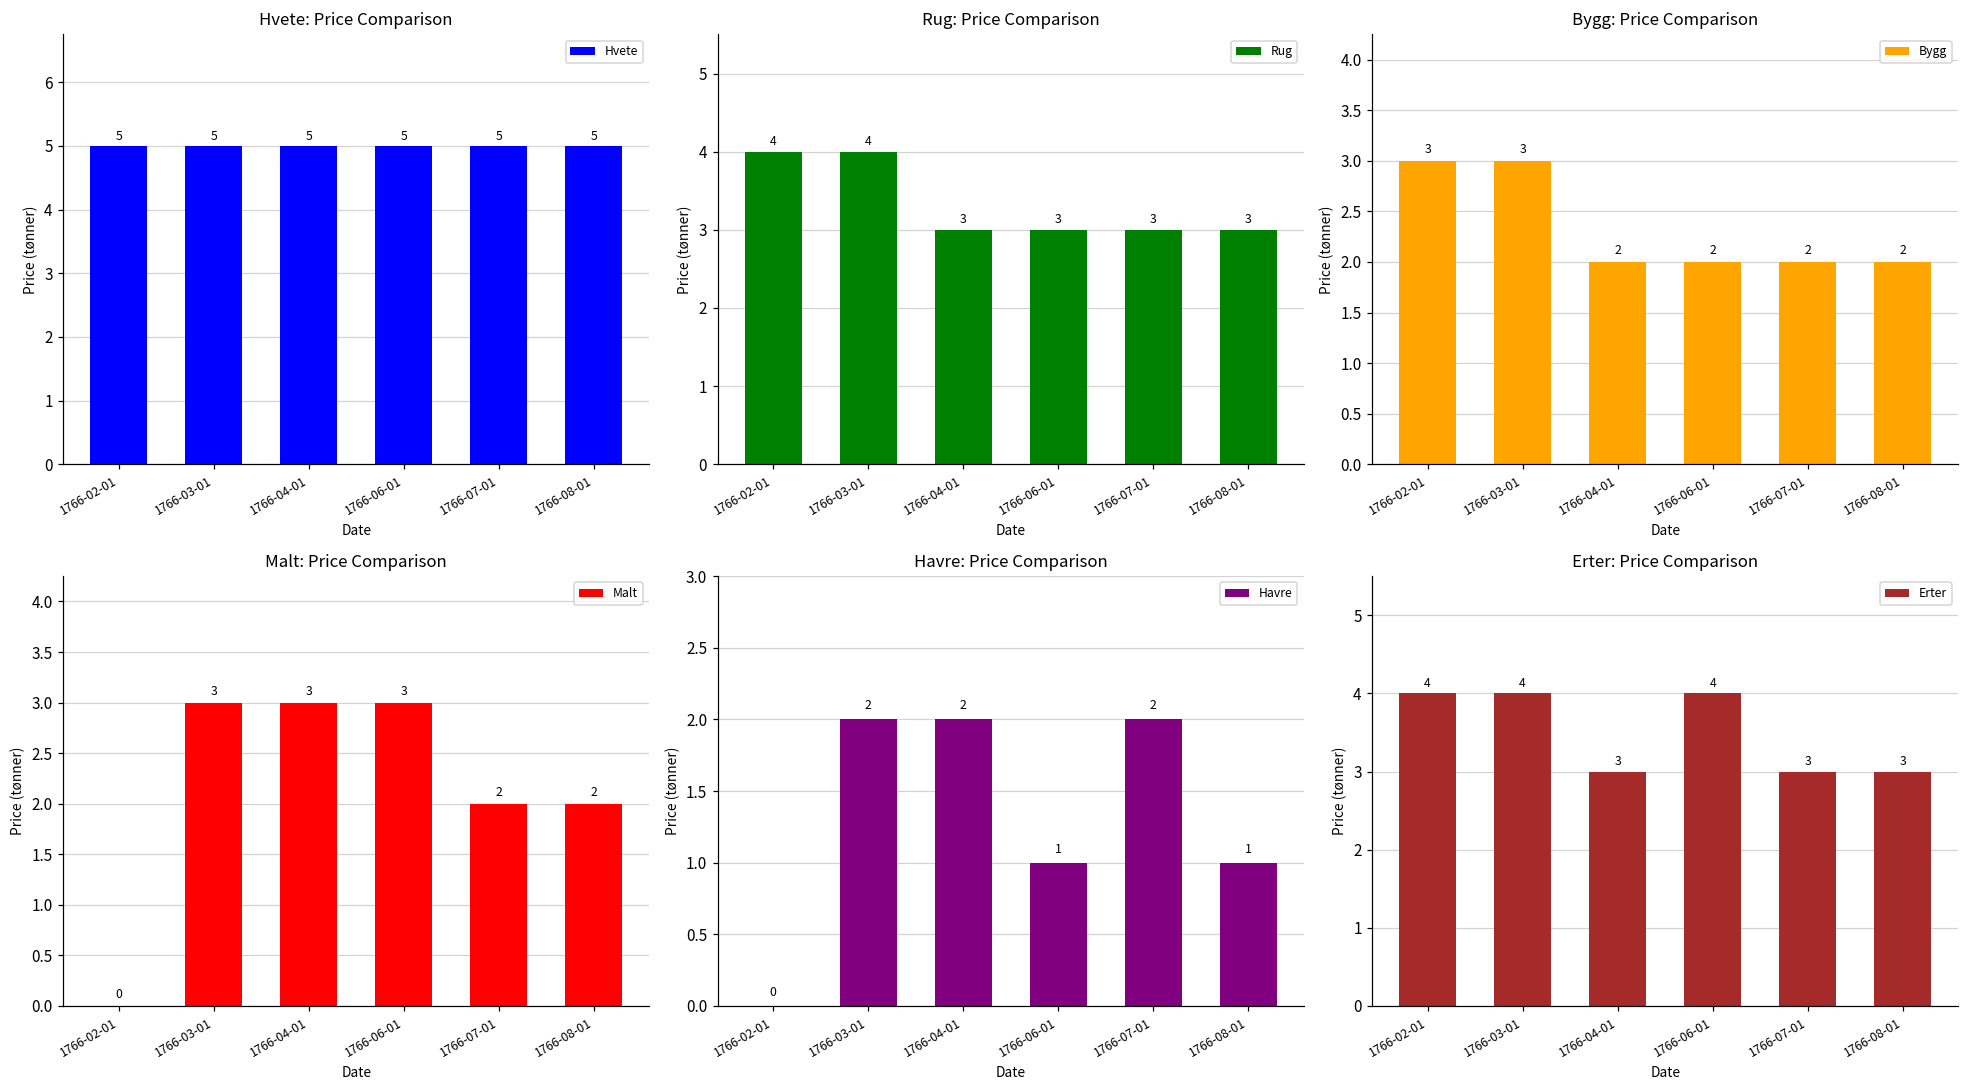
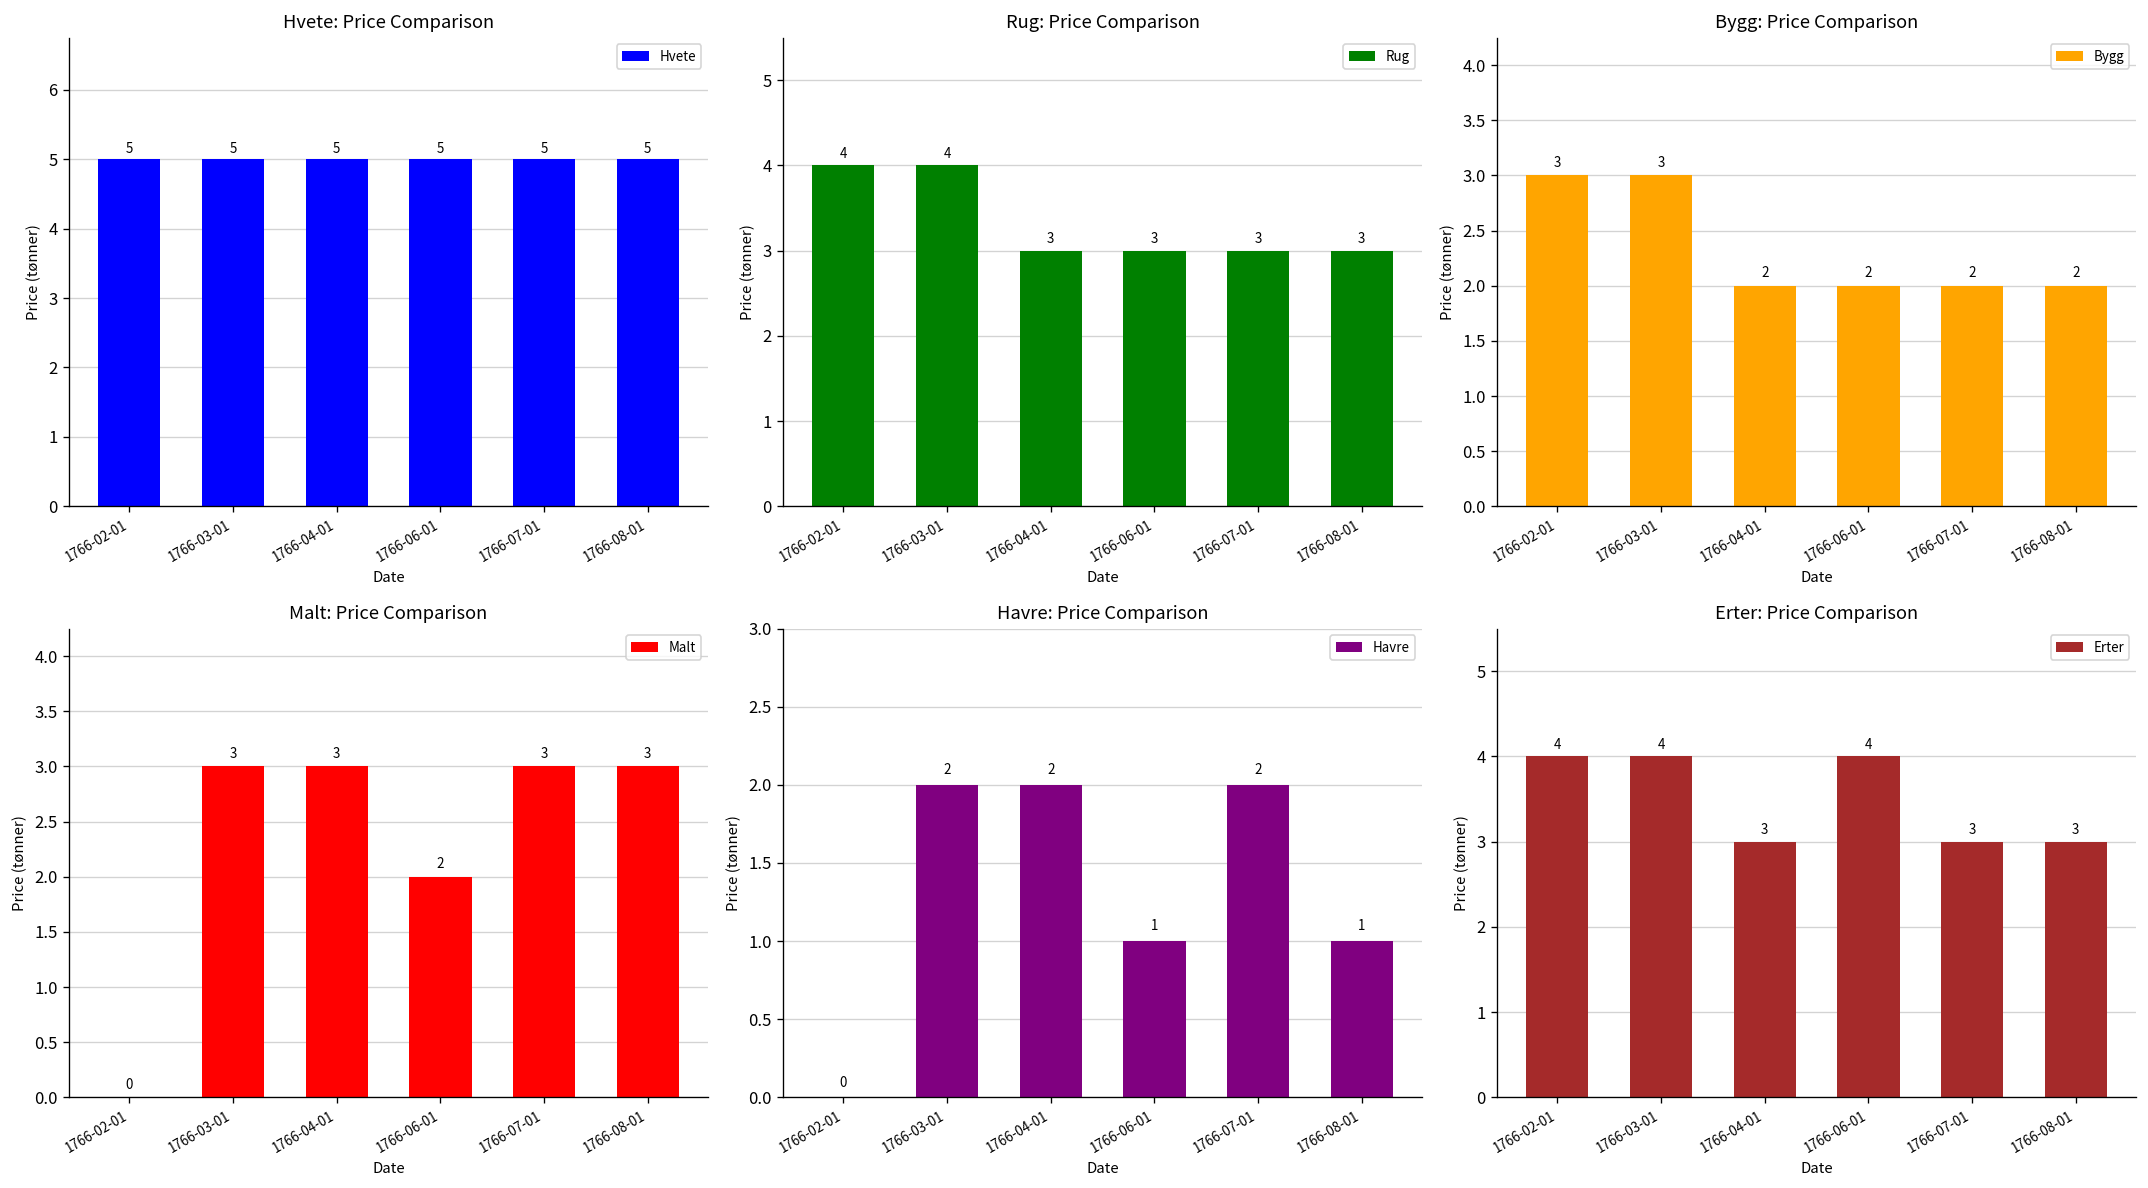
Malt: Price Comparison, 1766-06-01: 3 -> 2
Malt: Price Comparison, 1766-07-01: 2 -> 3
Malt: Price Comparison, 1766-08-01: 2 -> 3
